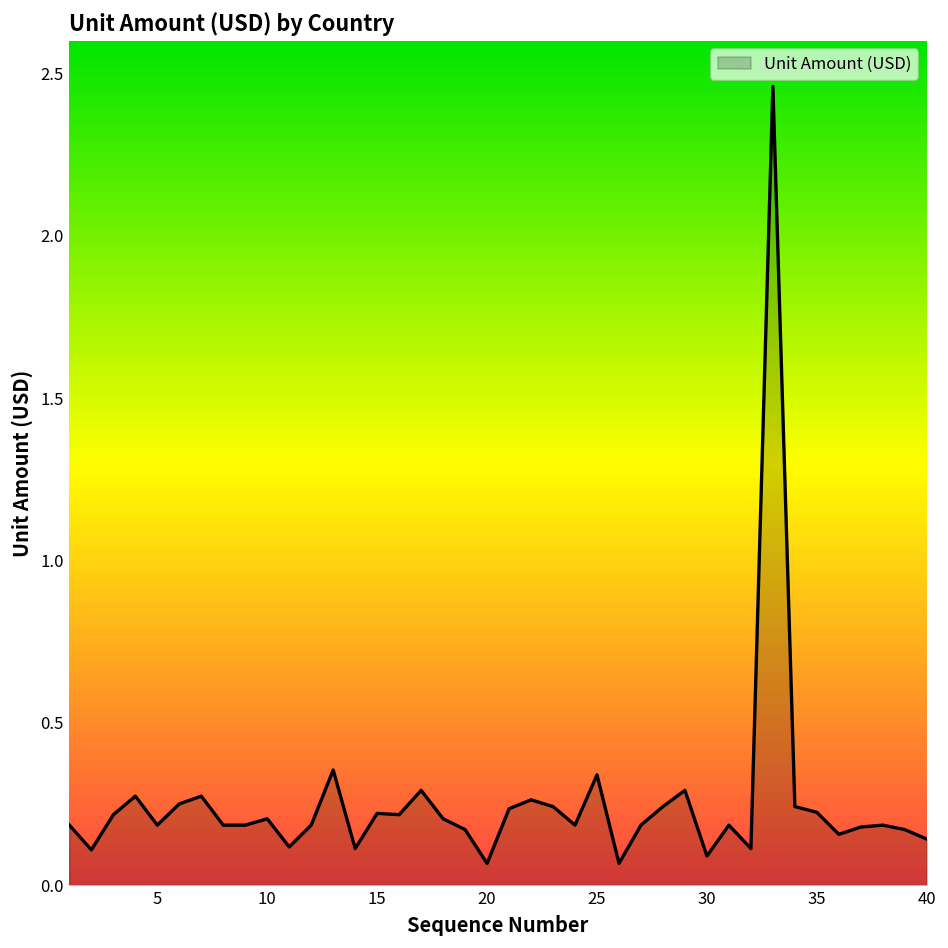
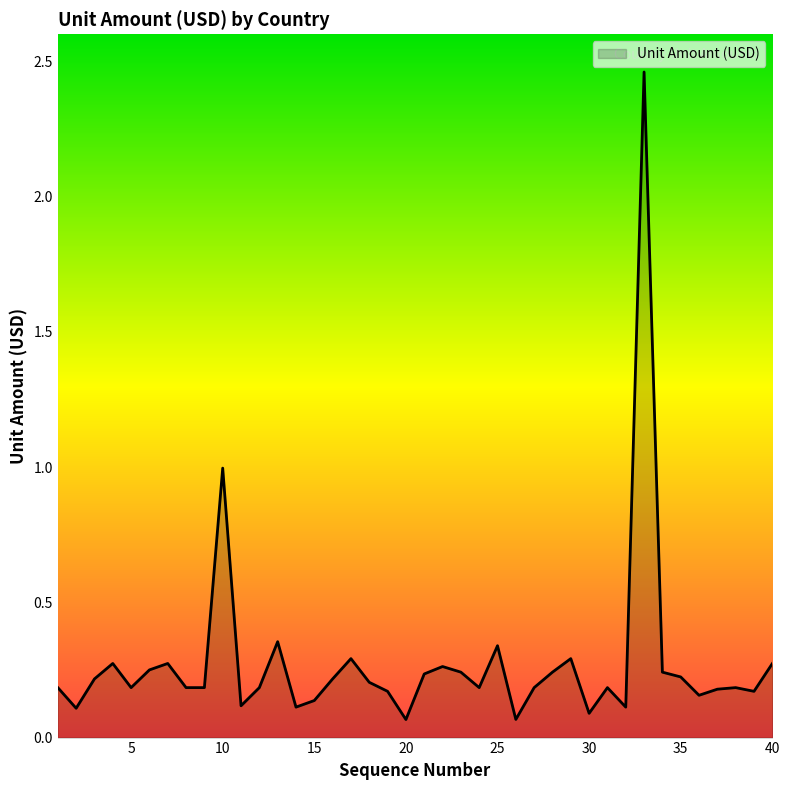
10: 0.20 -> 1.00
15: 0.22 -> 0.14
40: 0.14 -> 0.27
